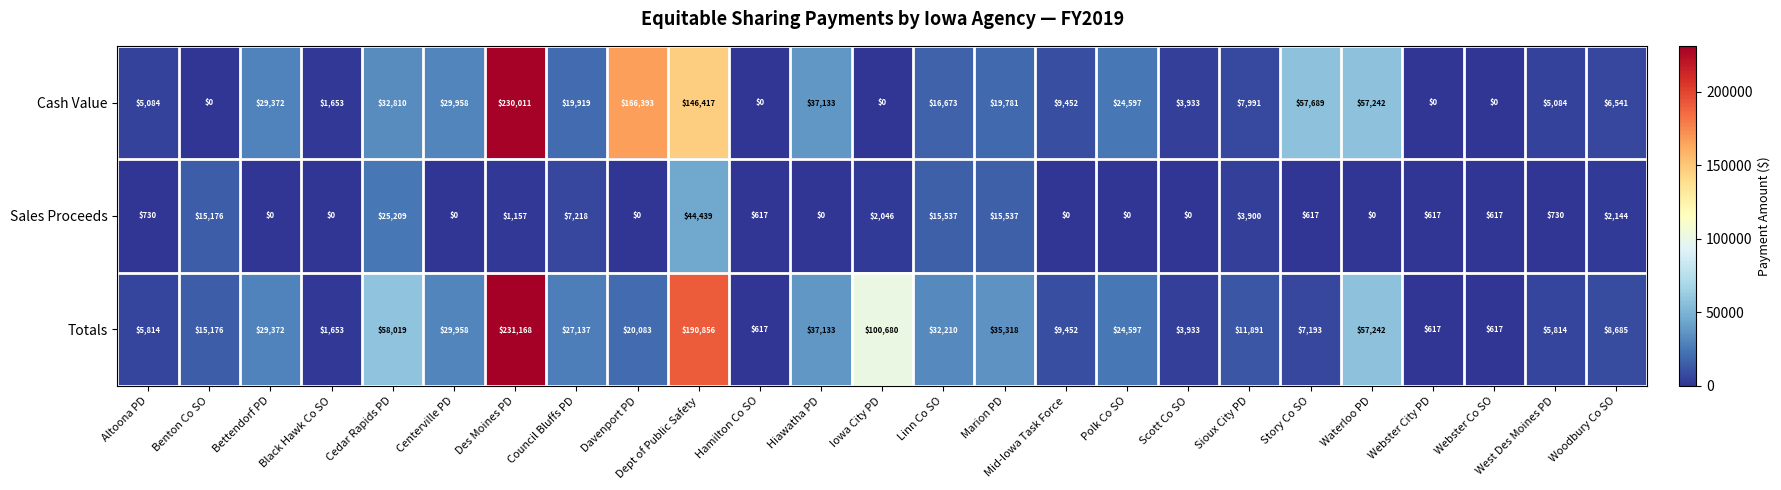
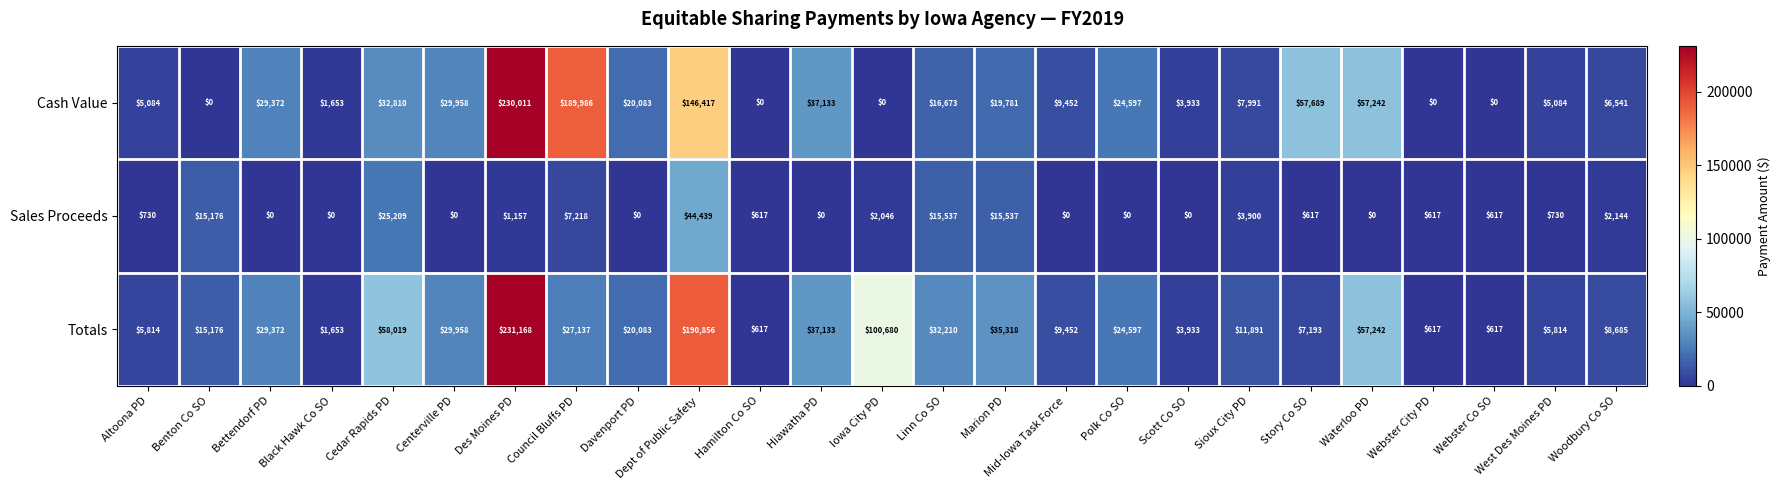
Cash Value, Council Bluffs PD: $19,919 -> $189,986
Cash Value, Davenport PD: $166,393 -> $20,083
